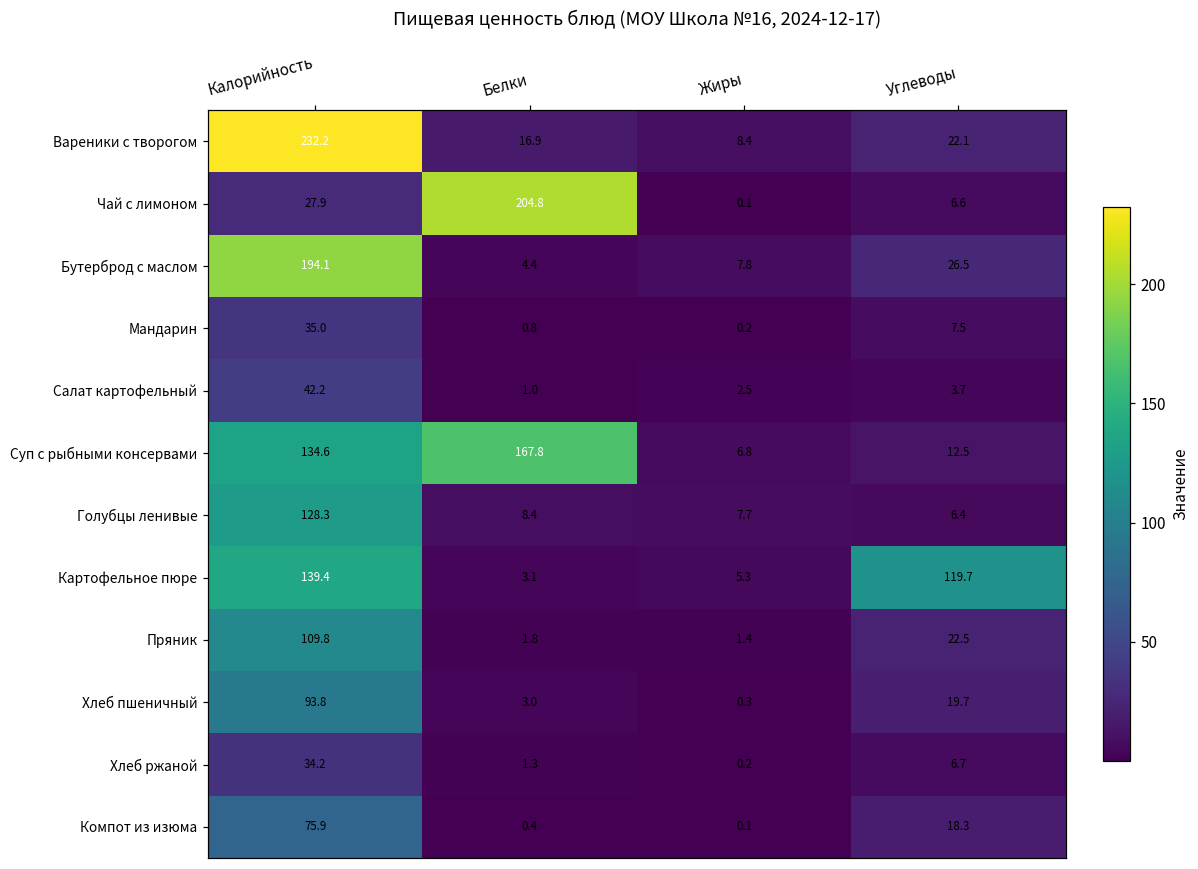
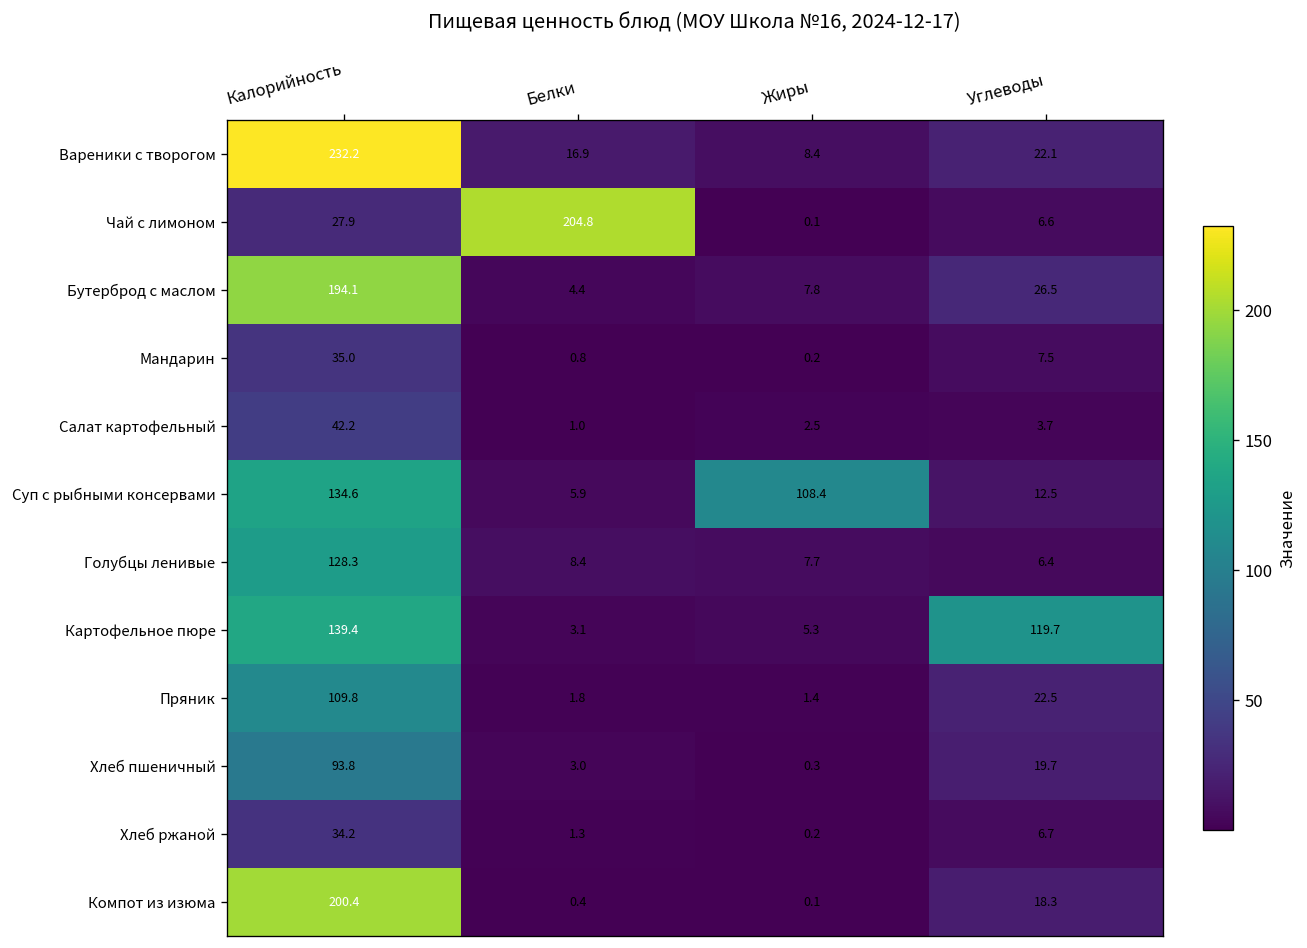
Суп с рыбными консервами, Белки: 167.8 -> 5.9
Суп с рыбными консервами, Жиры: 6.8 -> 108.4
Компот из изюма, Калорийность: 75.9 -> 200.4
